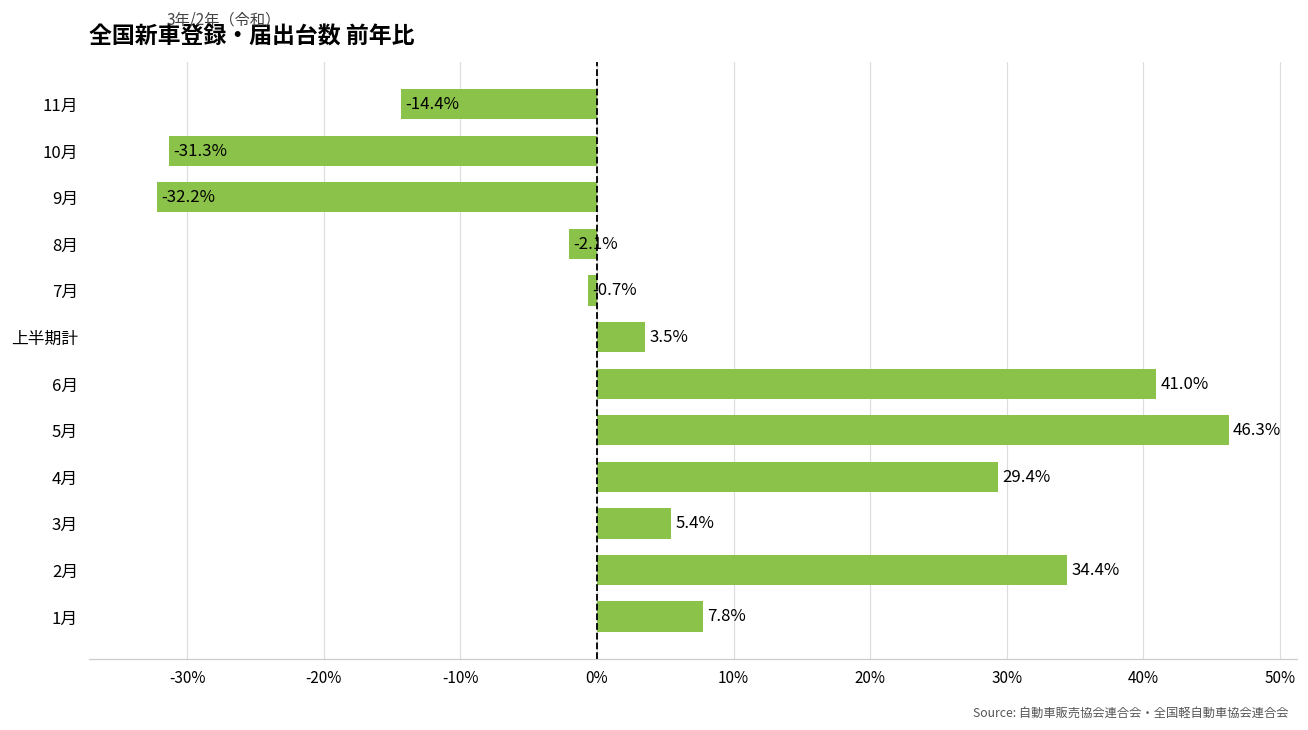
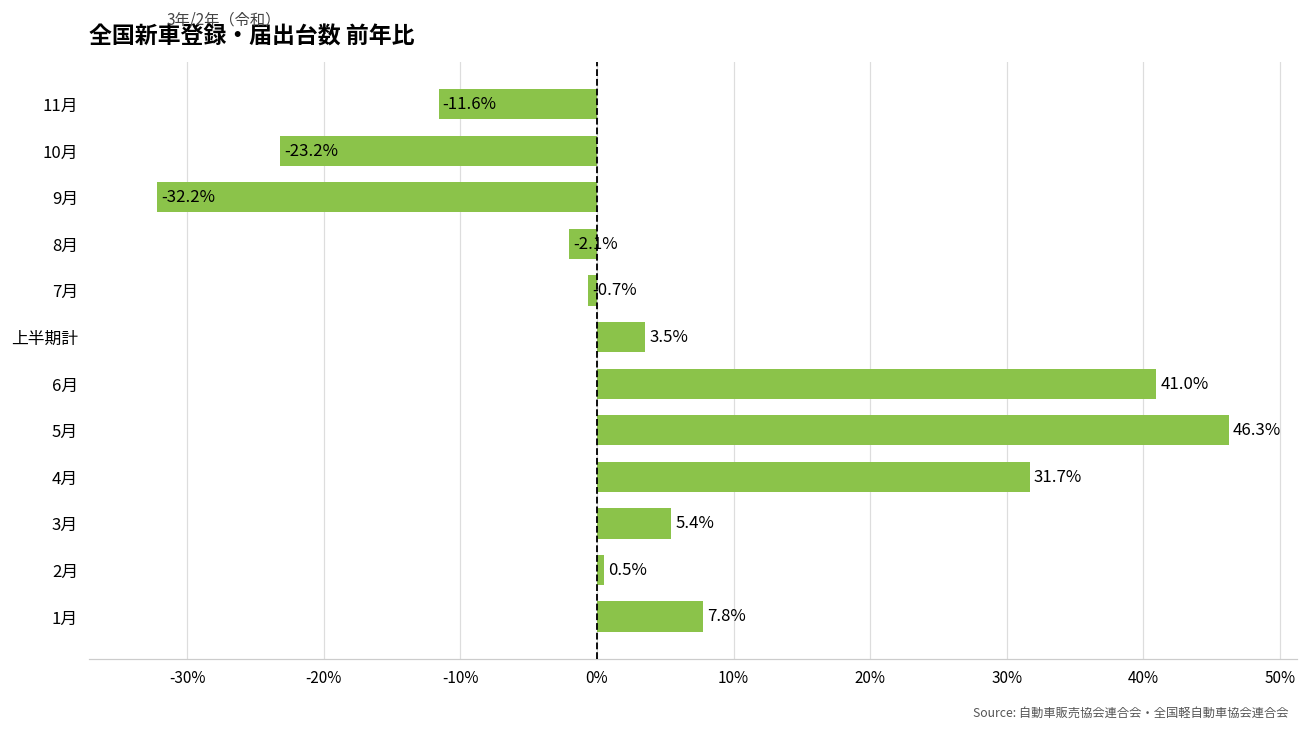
11月: -14.4% -> -11.6%
10月: -31.3% -> -23.2%
4月: 29.4% -> 31.7%
2月: 34.4% -> 0.5%
